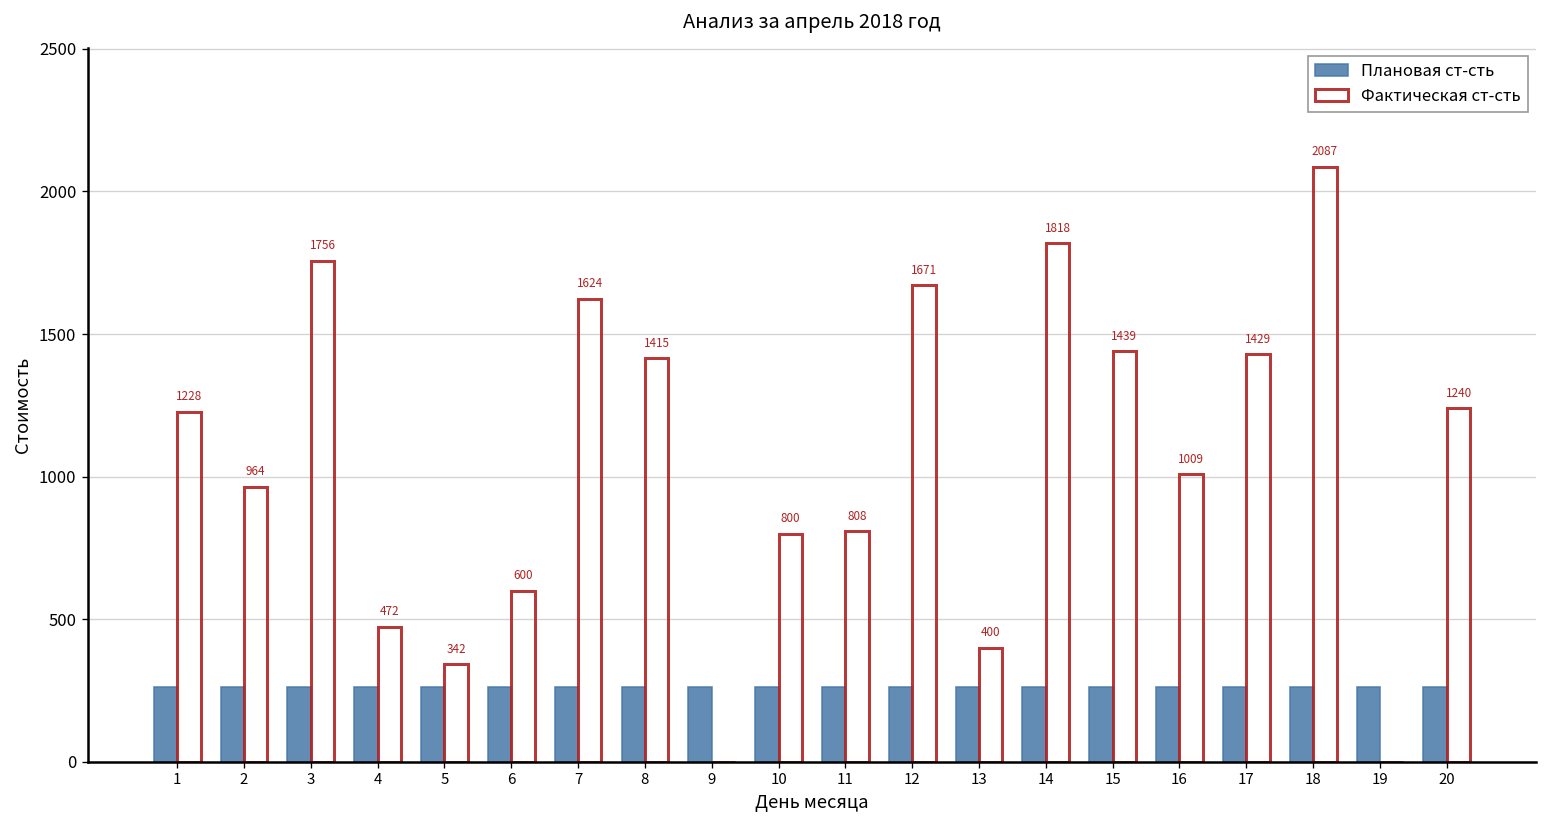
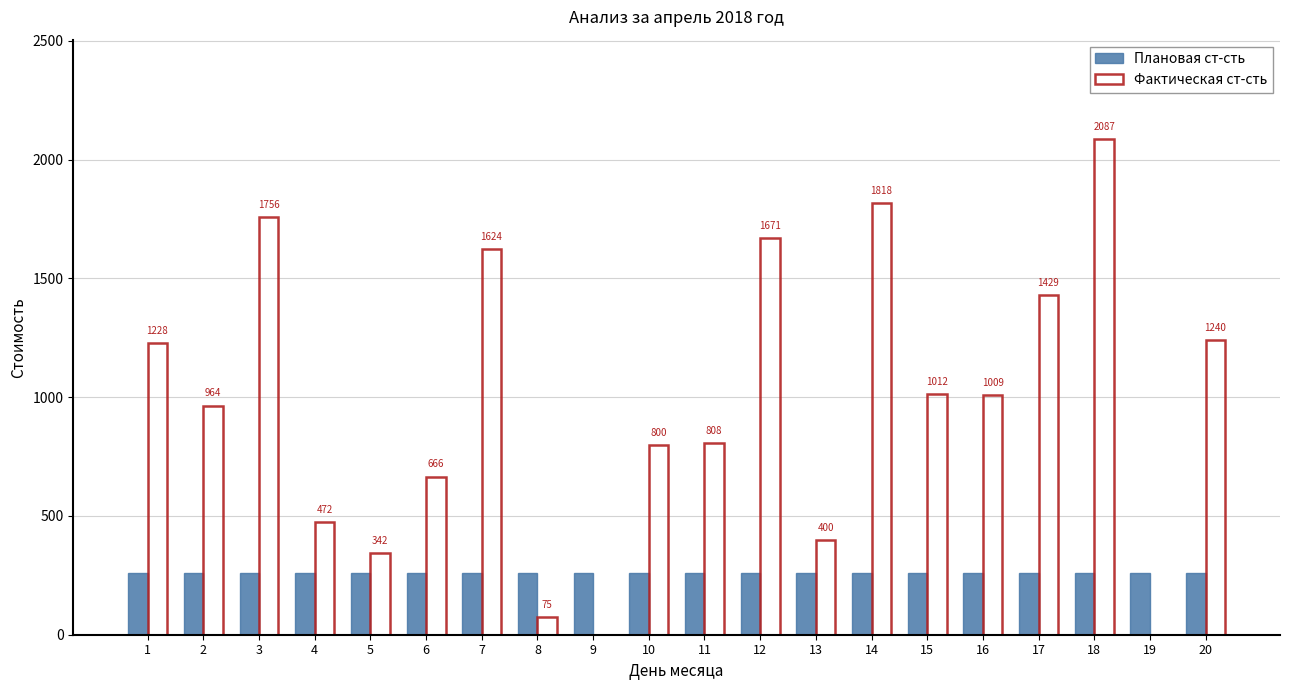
Фактическая ст-сть, 6: 600 -> 666
Фактическая ст-сть, 8: 1415 -> 75
Фактическая ст-сть, 15: 1439 -> 1012
